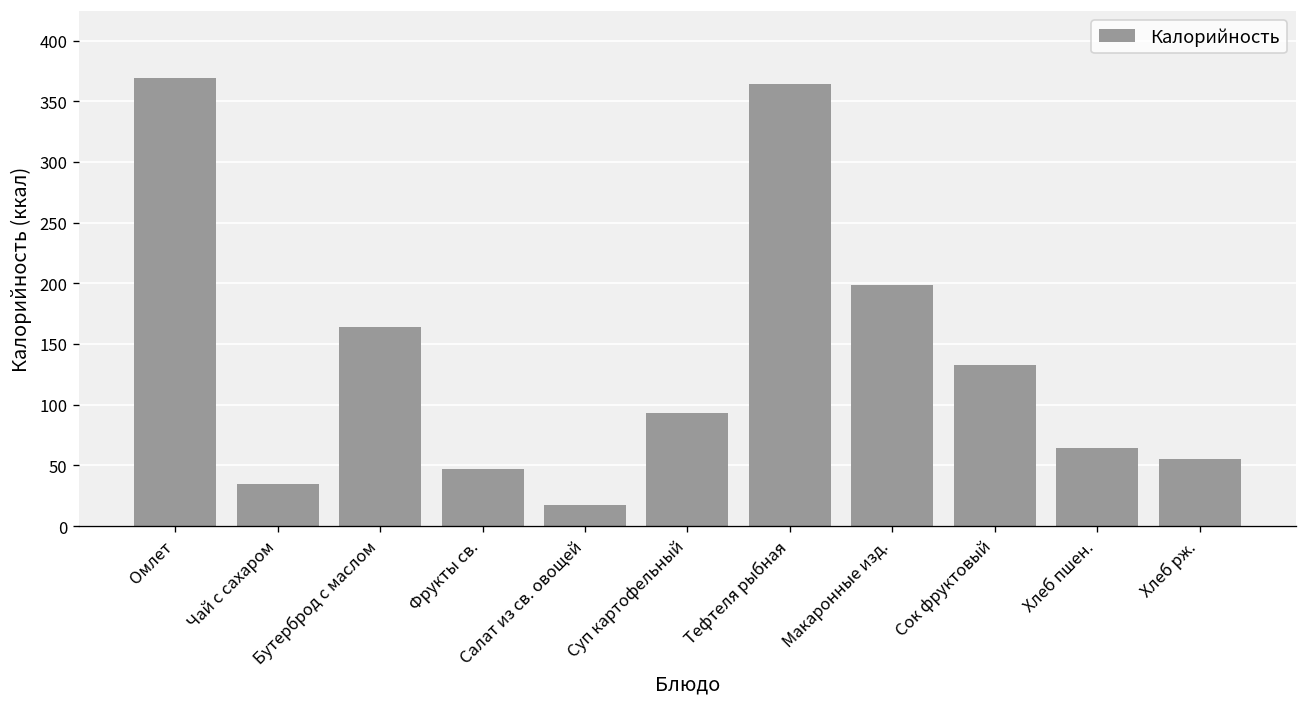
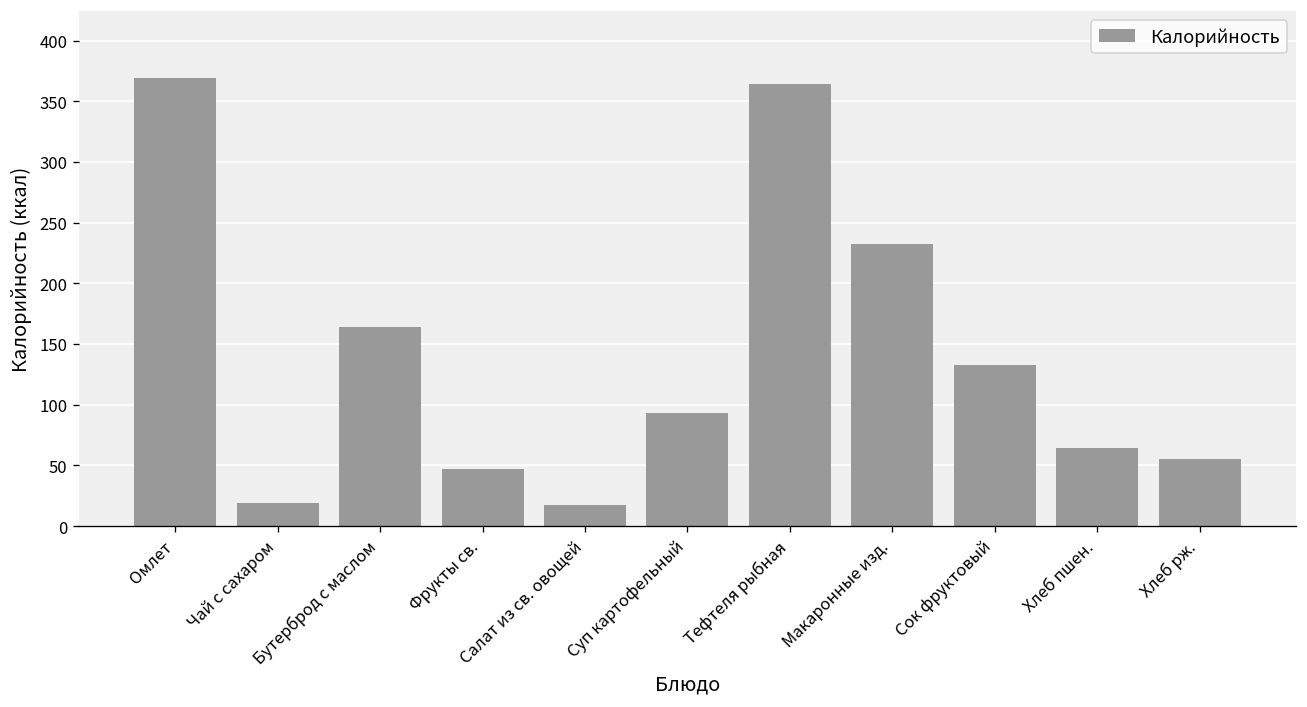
Чай с сахаром: 35 -> 19
Макаронные изд.: 199 -> 232
